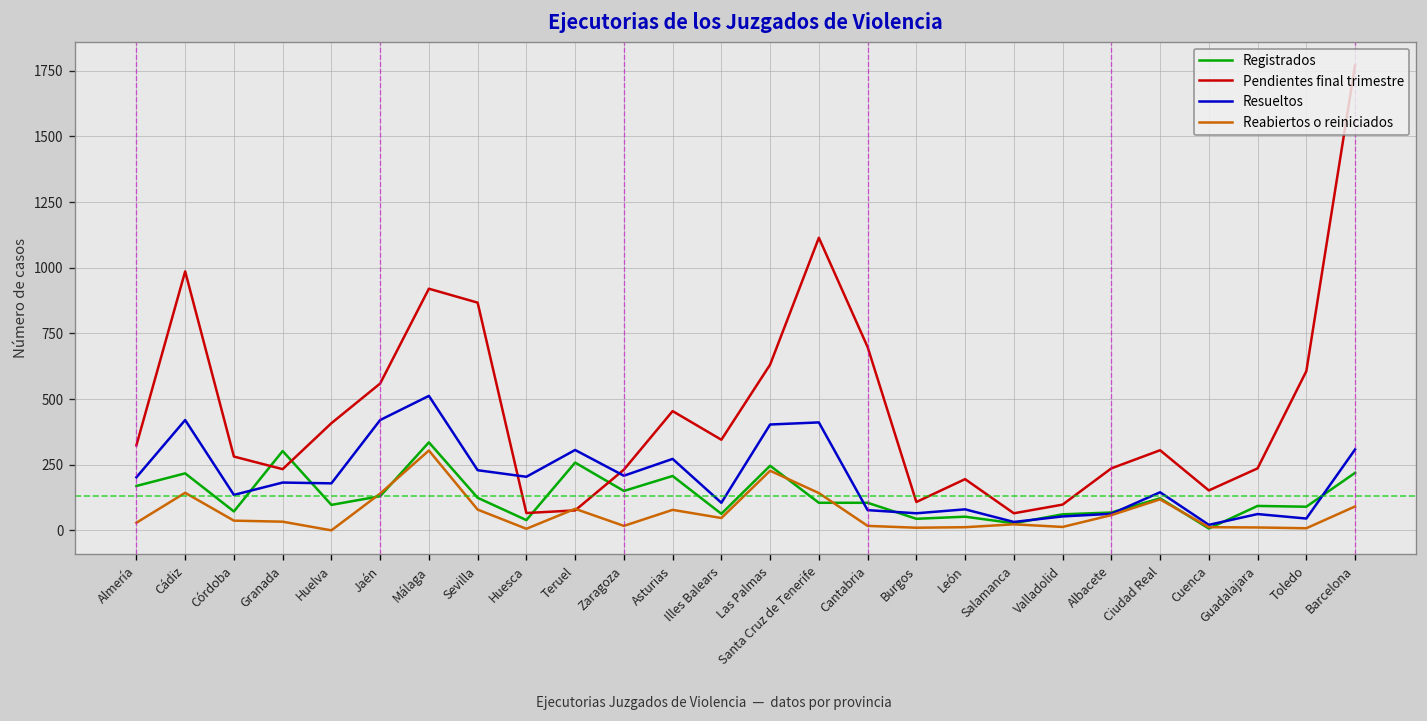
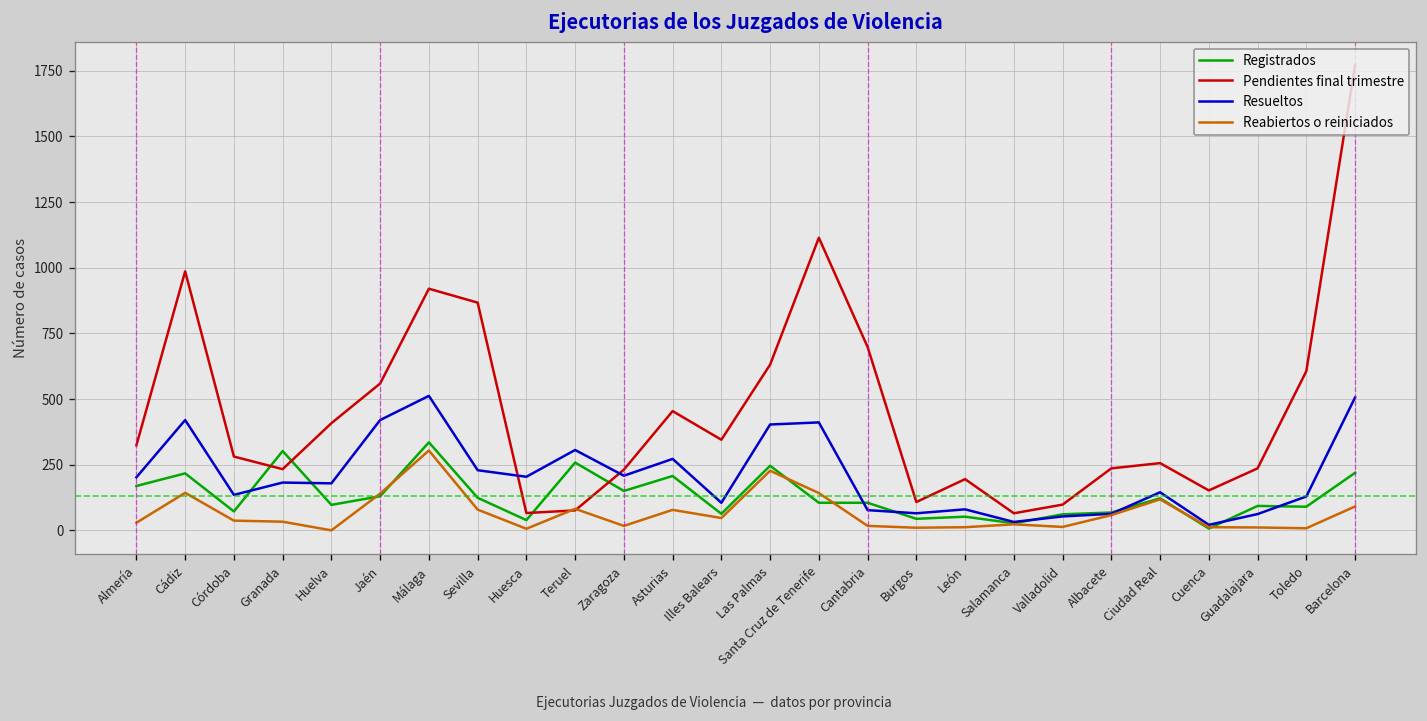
Pendientes final trimestre, Ciudad Real: 310 -> 260
Resueltos, Toledo: 50 -> 130
Resueltos, Barcelona: 310 -> 510
